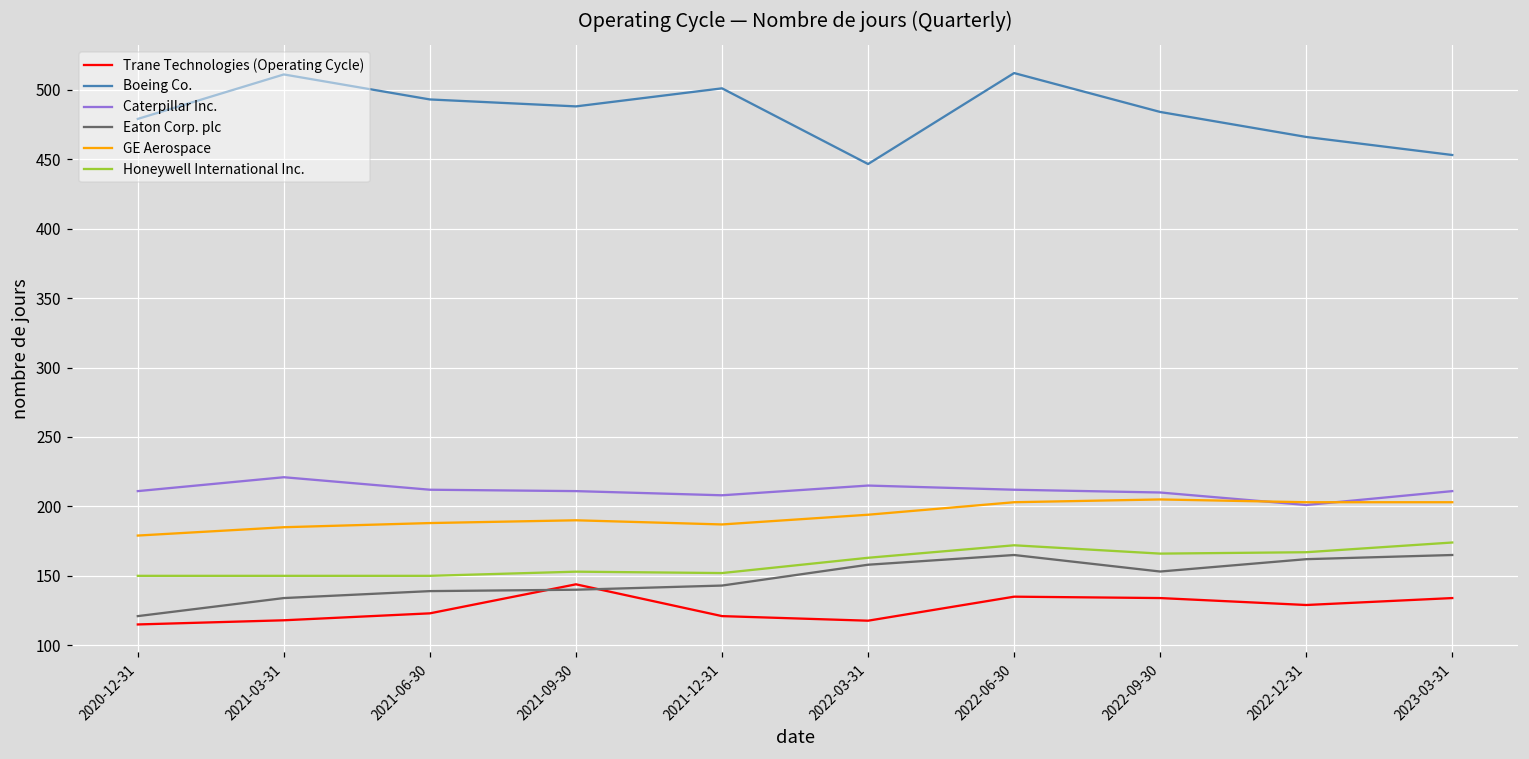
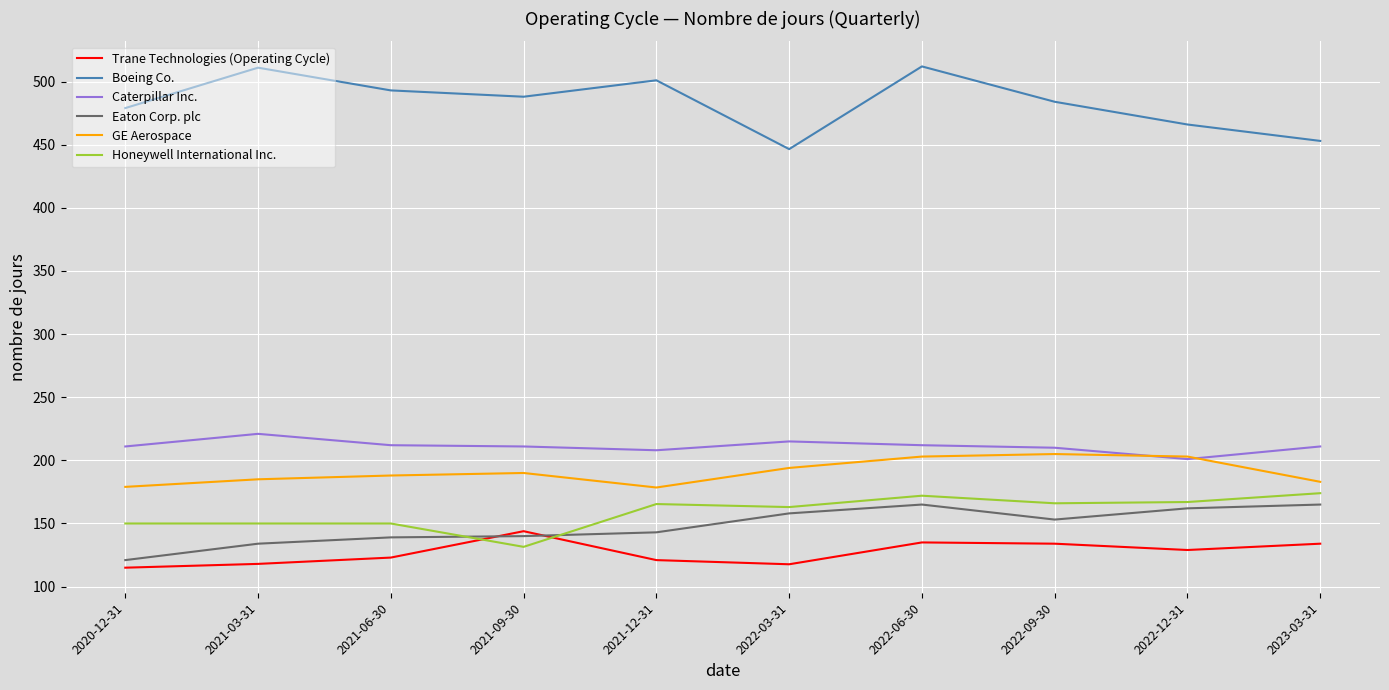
Honeywell International Inc., 2021-09-30: 153 -> 132
GE Aerospace, 2021-12-31: 187 -> 179
Honeywell International Inc., 2021-12-31: 152 -> 165
GE Aerospace, 2023-03-31: 203 -> 183
